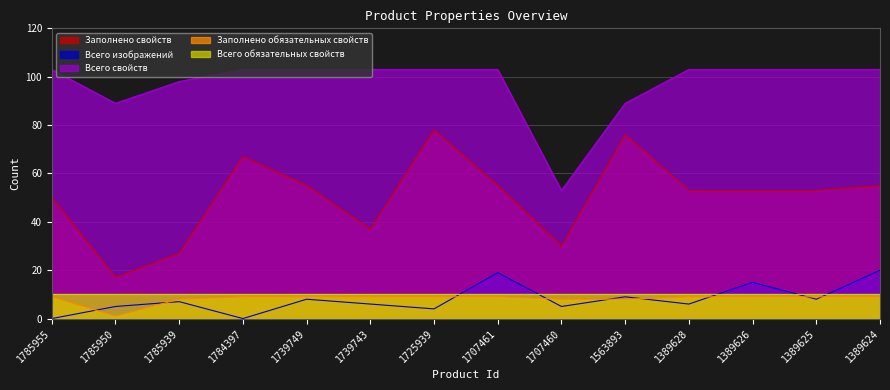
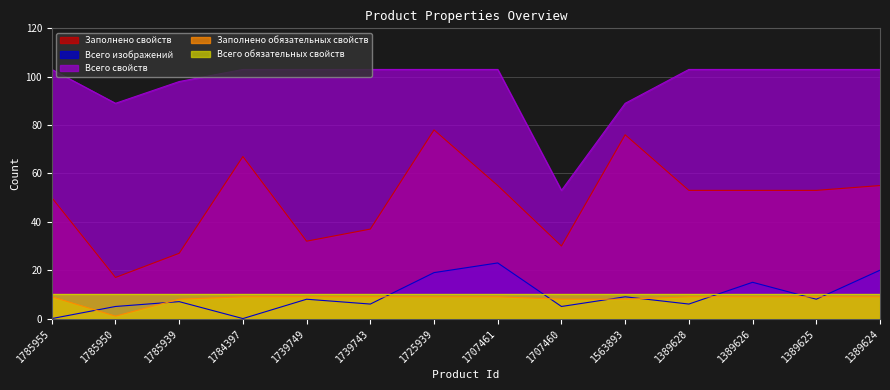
Заполнено свойств, 1739749: 55 -> 32
Всего изображений, 1725939: 4 -> 19
Всего изображений, 1707461: 19 -> 23
